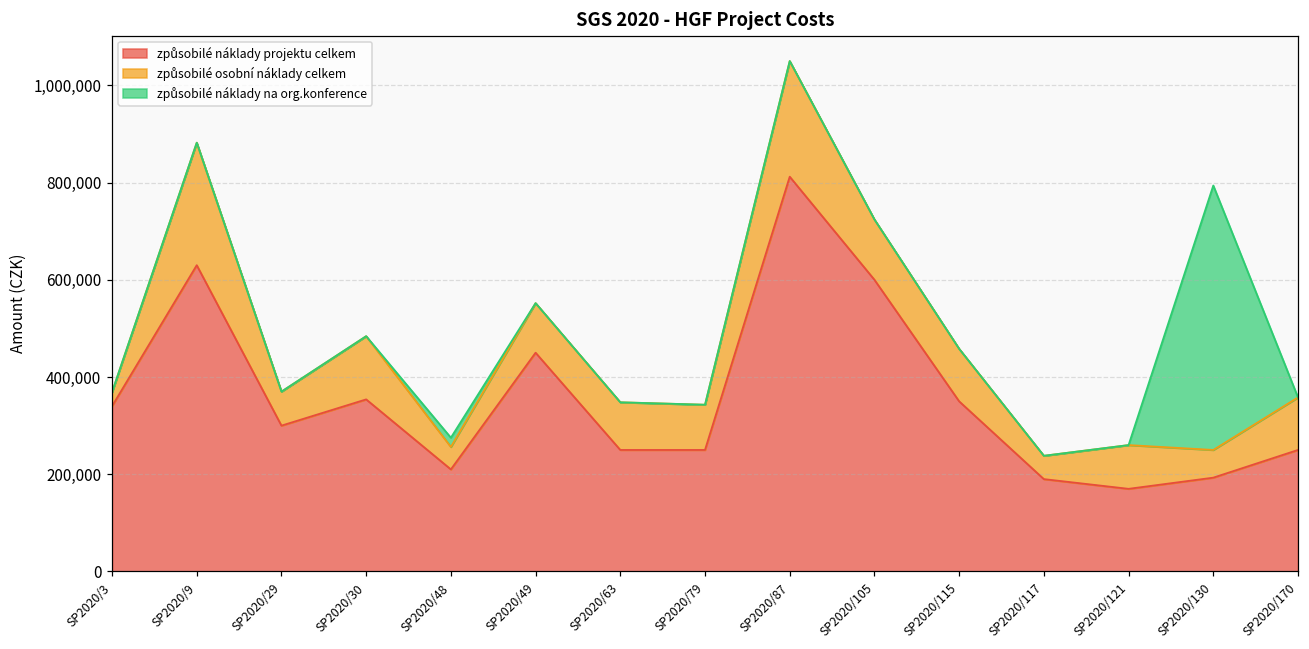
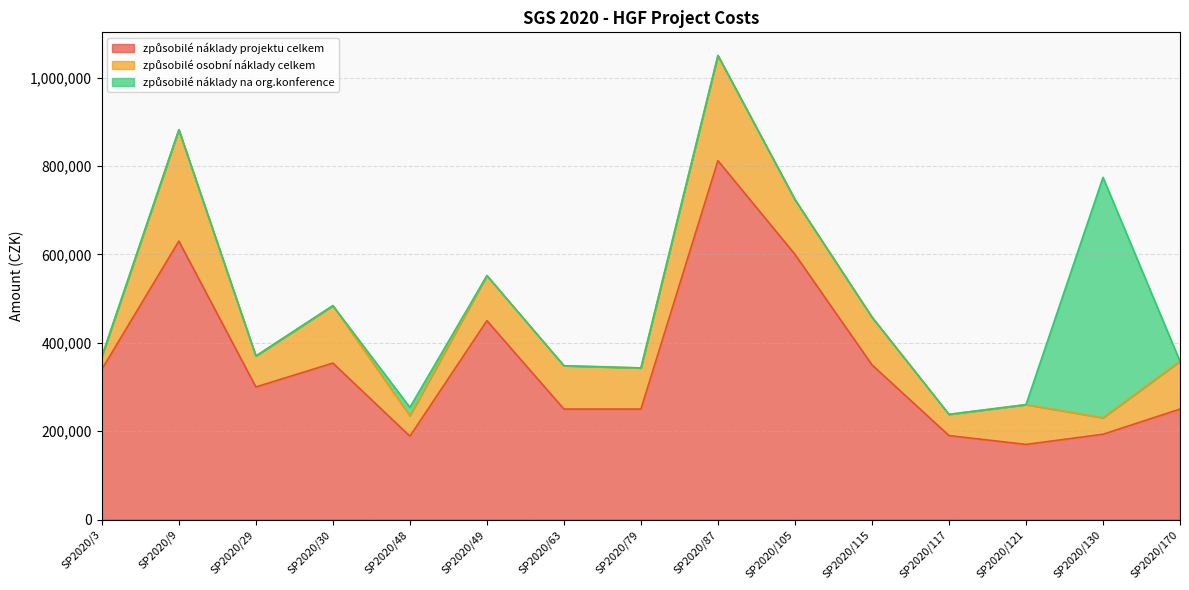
způsobilé náklady projektu celkem, SP2020/48: 210,000 -> 190,000
způsobilé osobní náklady celkem, SP2020/130: 60,000 -> 40,000
